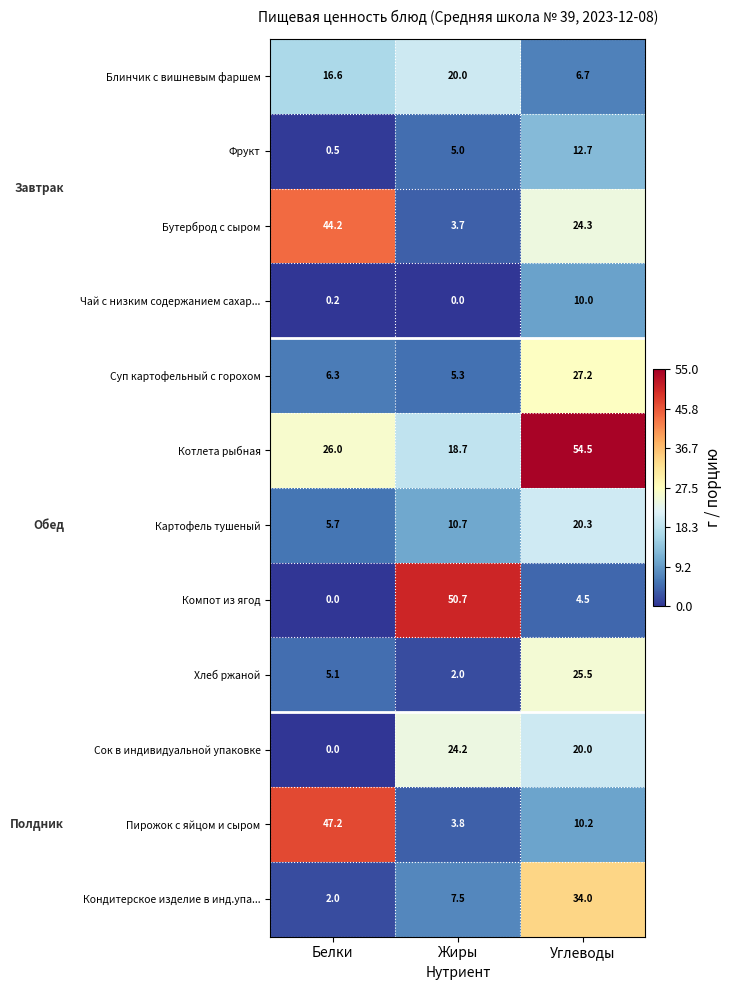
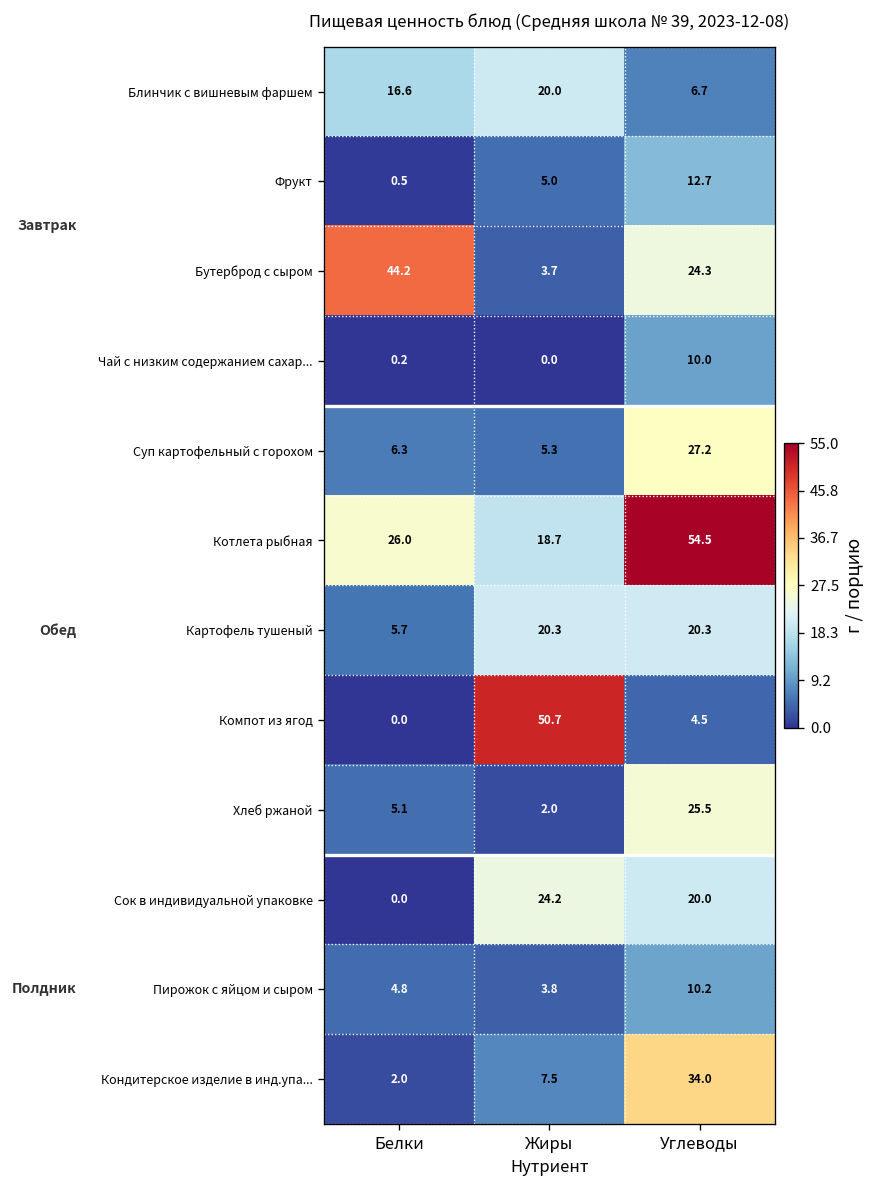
Картофель тушеный, Жиры: 10.7 -> 20.3
Пирожок с яйцом и сыром, Белки: 47.2 -> 4.8
